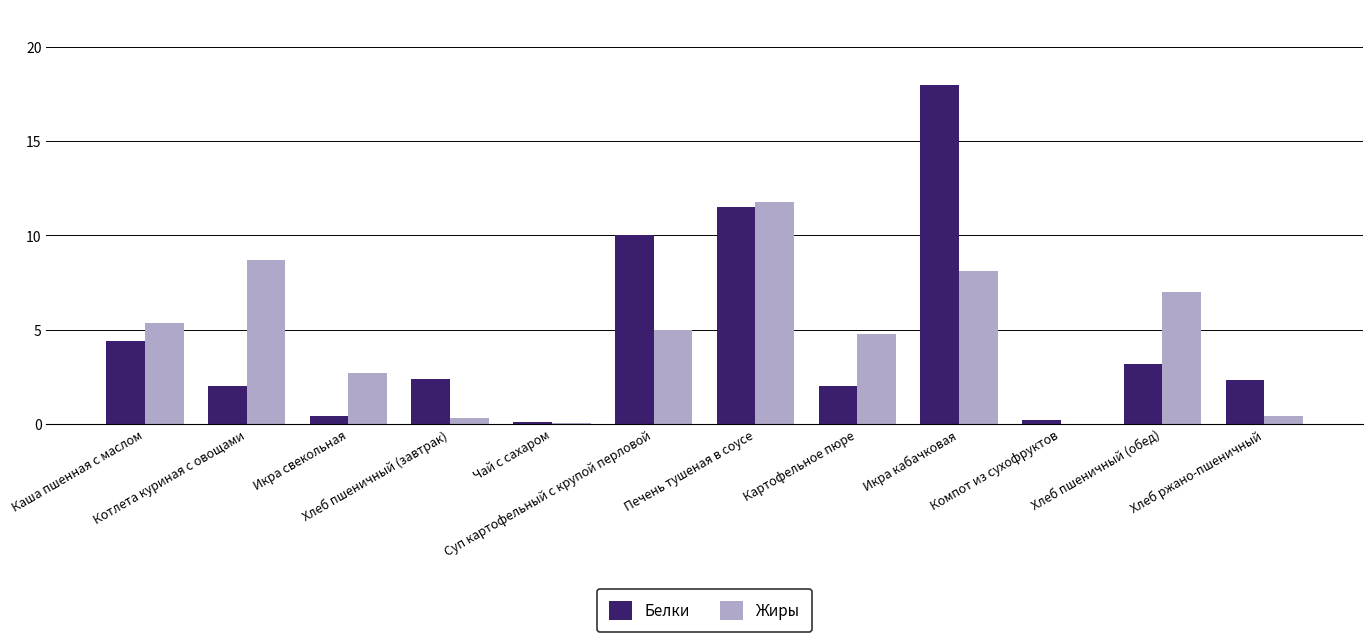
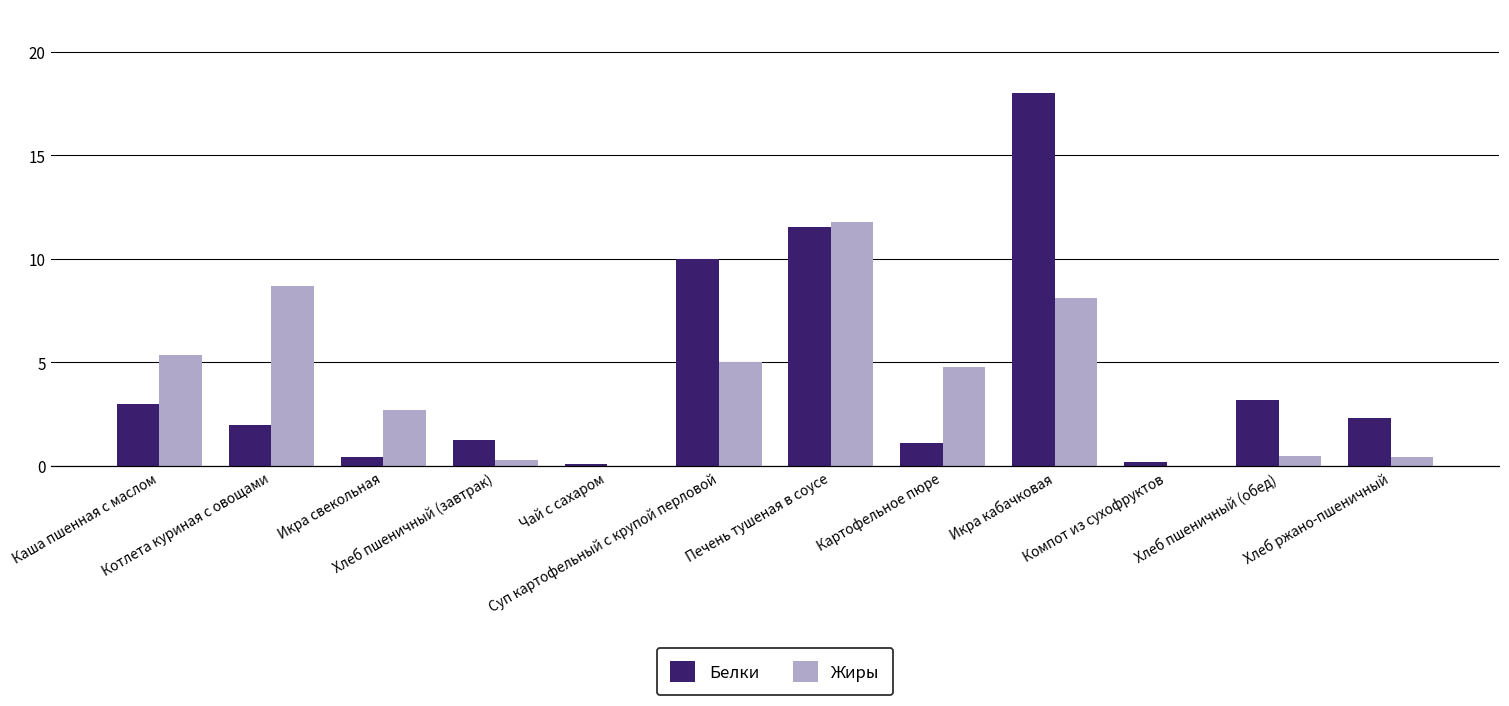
Белки, Каша пшенная с маслом: 4.4 -> 3.0
Белки, Хлеб пшеничный (завтрак): 2.4 -> 1.2
Белки, Картофельное пюре: 2.0 -> 1.1
Жиры, Хлеб пшеничный (обед): 7.0 -> 0.5
